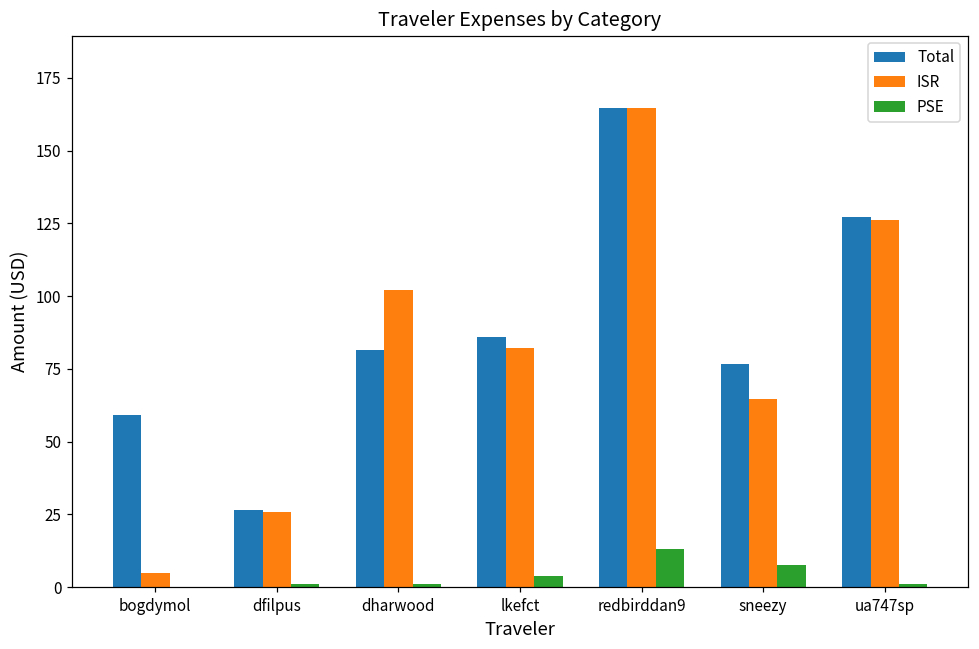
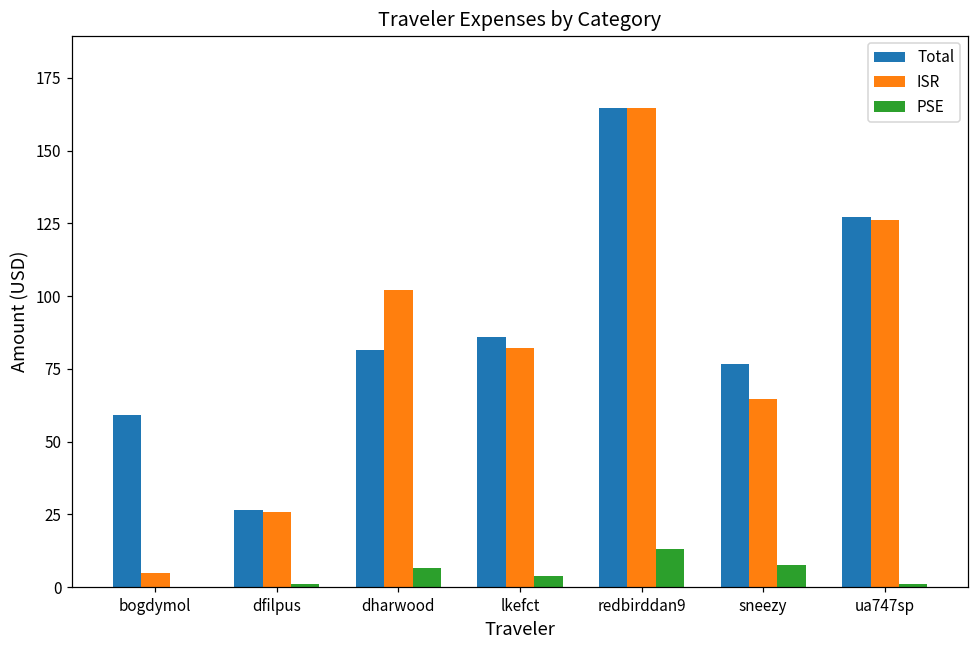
PSE, dharwood: 1 -> 7
